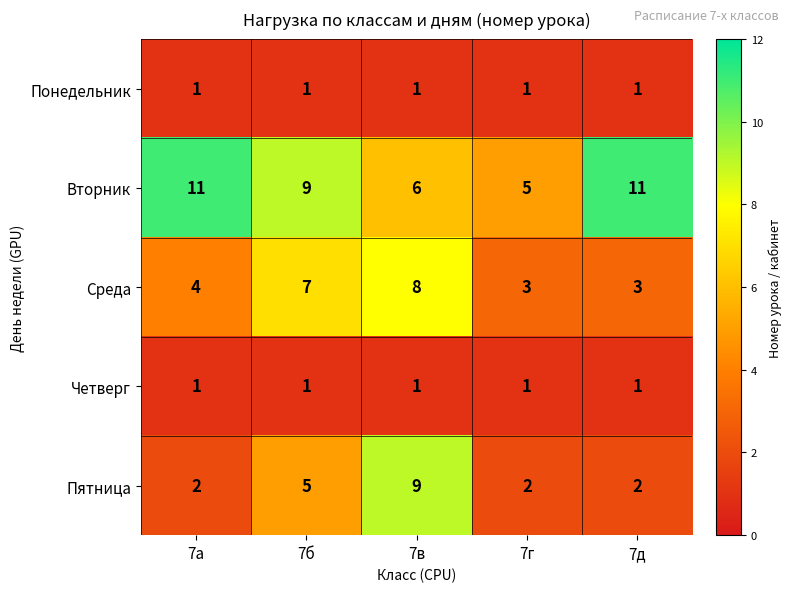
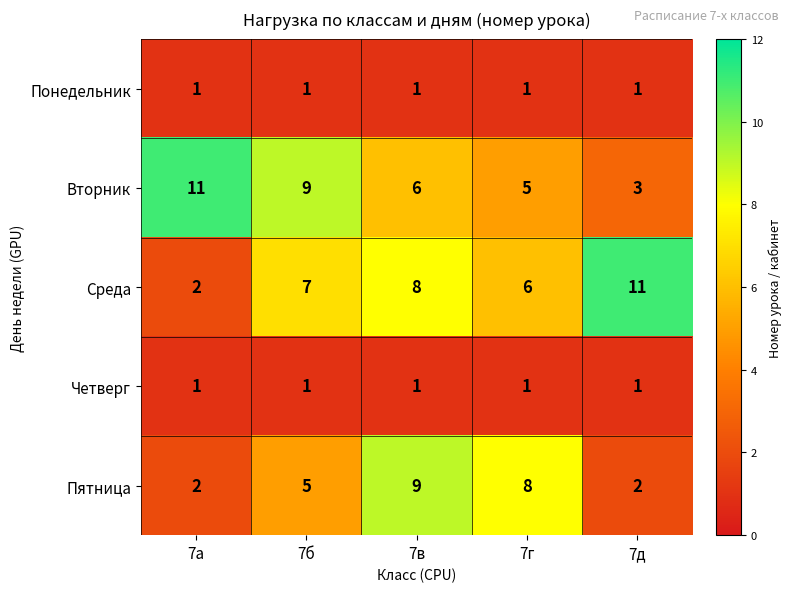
Вторник, 7д: 11 -> 3
Среда, 7а: 4 -> 2
Среда, 7г: 3 -> 6
Среда, 7д: 3 -> 11
Пятница, 7г: 2 -> 8
